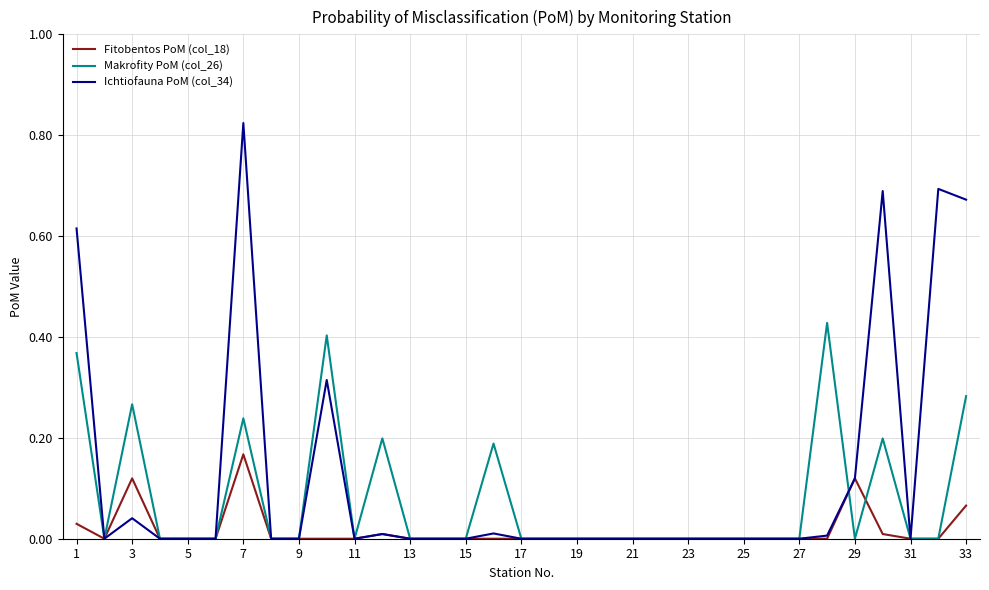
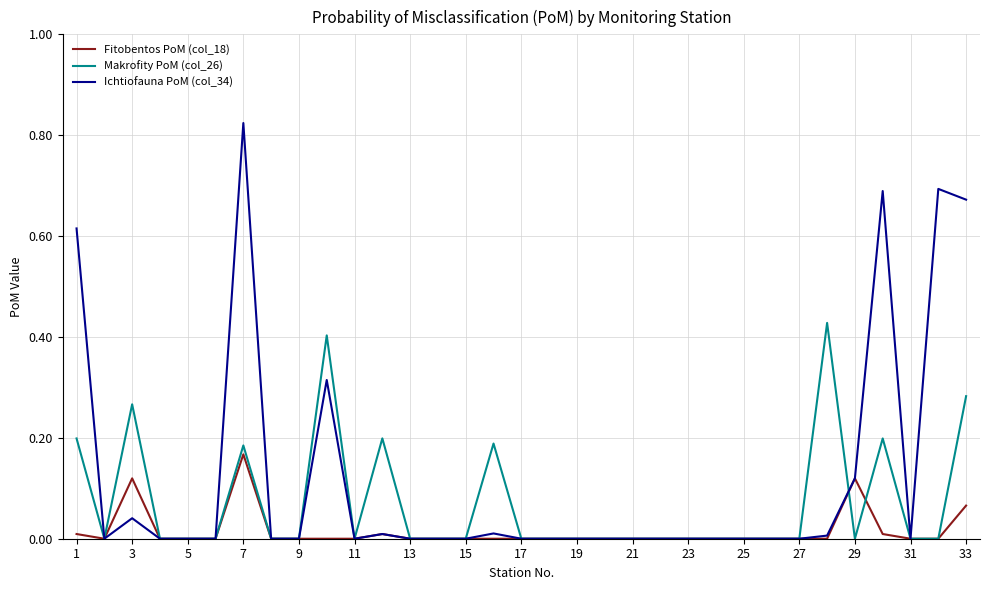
Fitobentos PoM (col_18), 1: 0.03 -> 0.01
Makrofity PoM (col_26), 1: 0.37 -> 0.20
Makrofity PoM (col_26), 7: 0.24 -> 0.18
